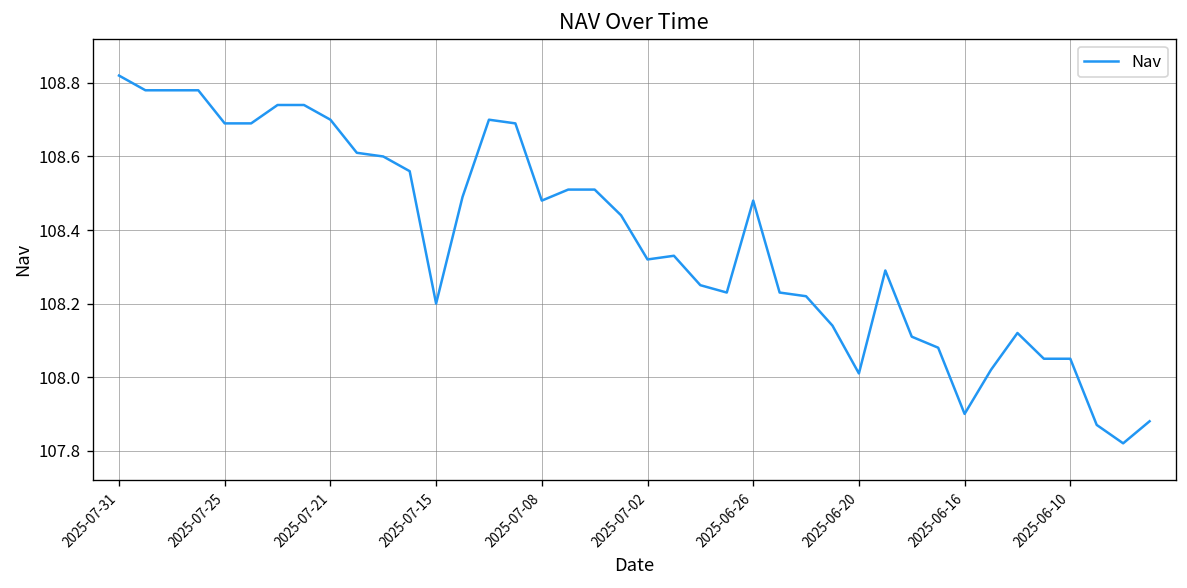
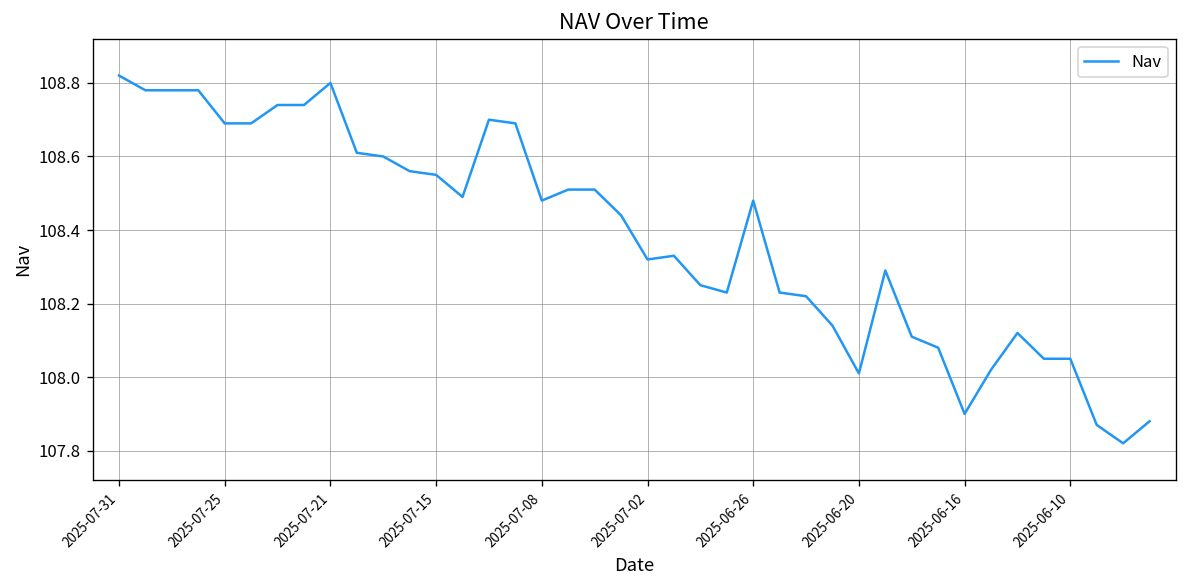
2025-07-21: 108.7 -> 108.8
2025-07-15: 108.20 -> 108.55
